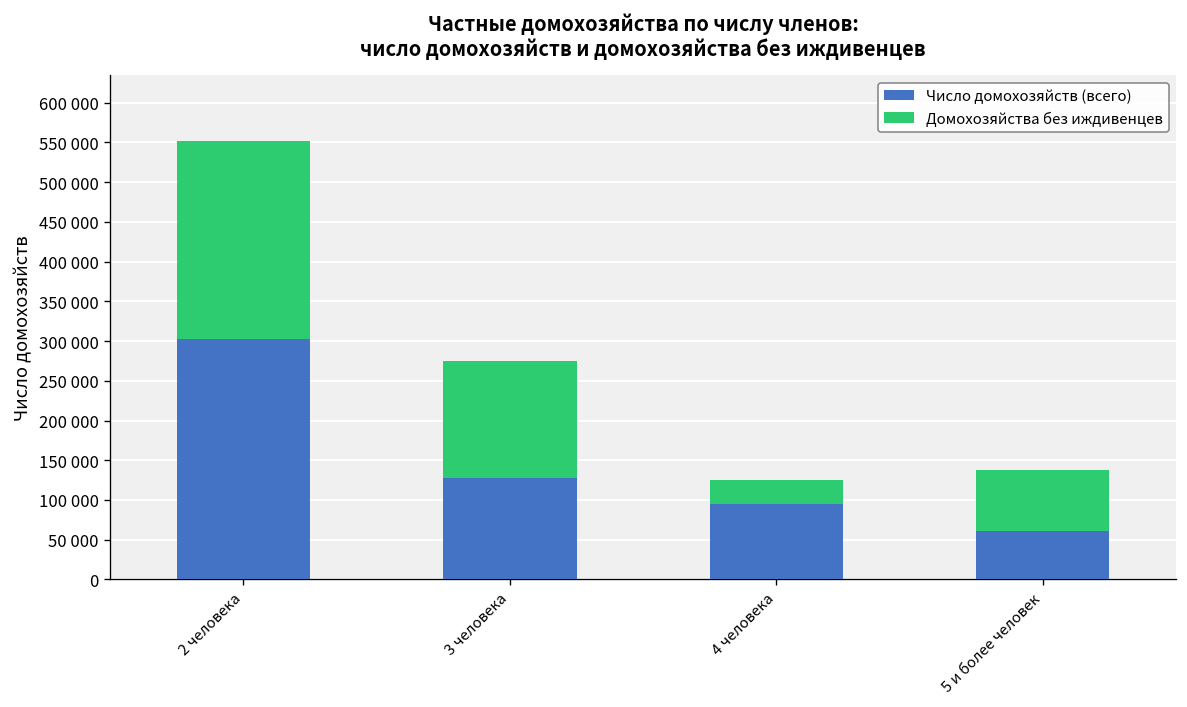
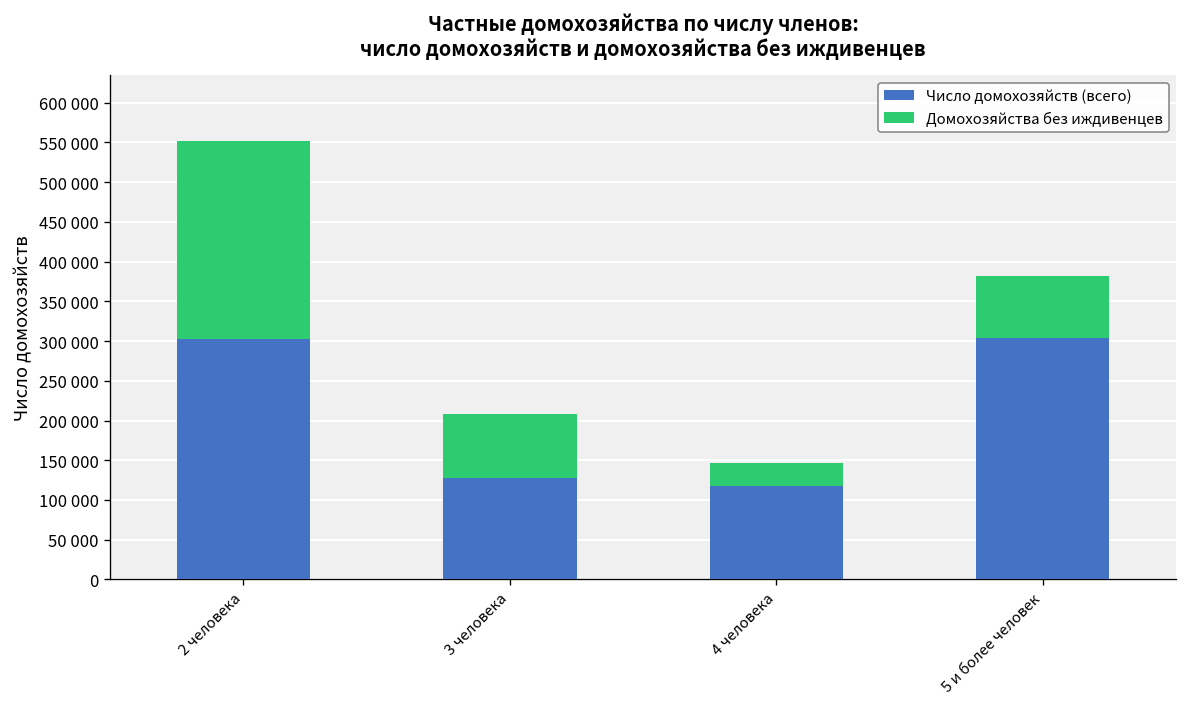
Домохозяйства без иждивенцев, 3 человека: 150000 -> 80000
Число домохозяйств (всего), 4 человека: 100000 -> 120000
Число домохозяйств (всего), 5 и более человек: 60000 -> 300000
